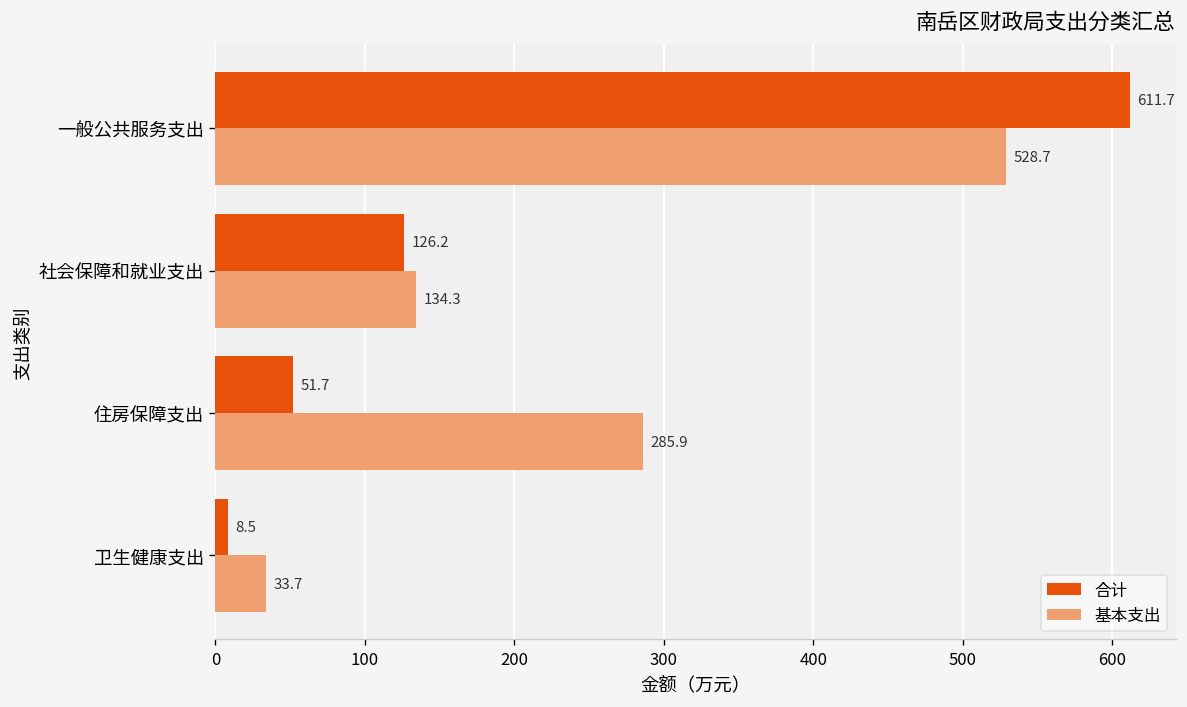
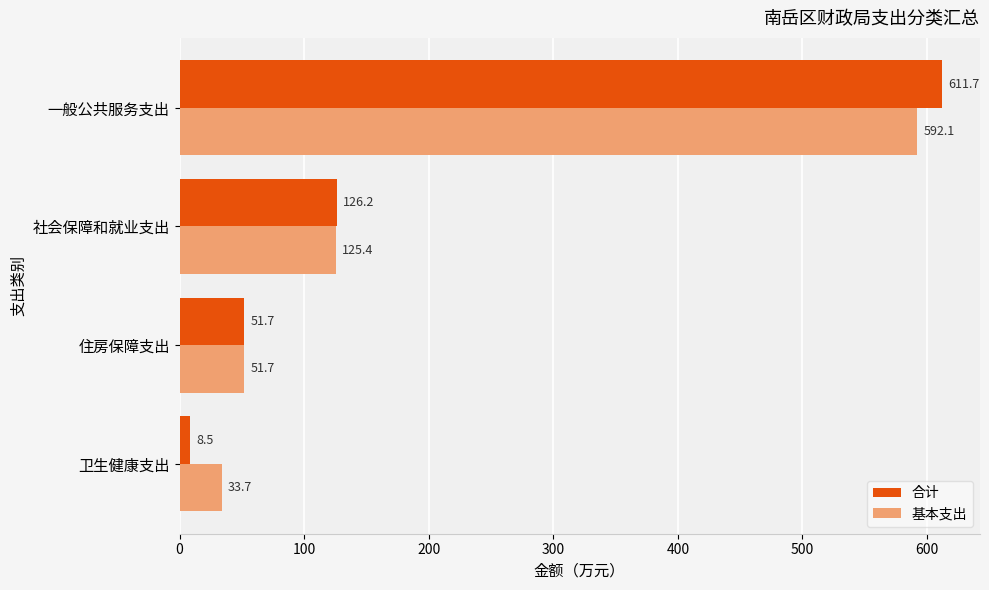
基本支出, 一般公共服务支出: 528.7 -> 592.1
基本支出, 社会保障和就业支出: 134.3 -> 125.4
基本支出, 住房保障支出: 285.9 -> 51.7
